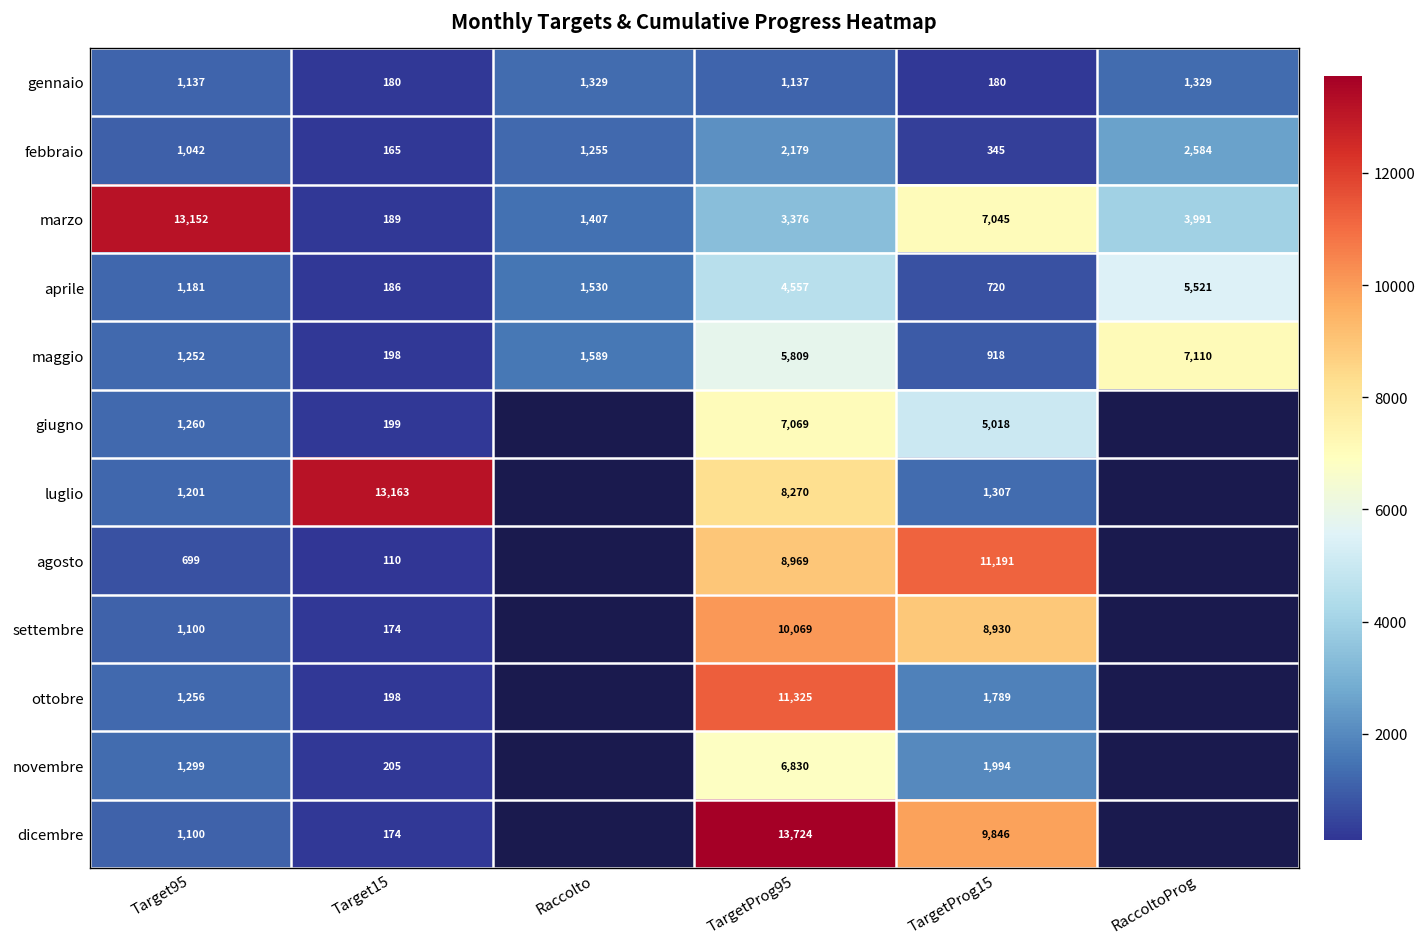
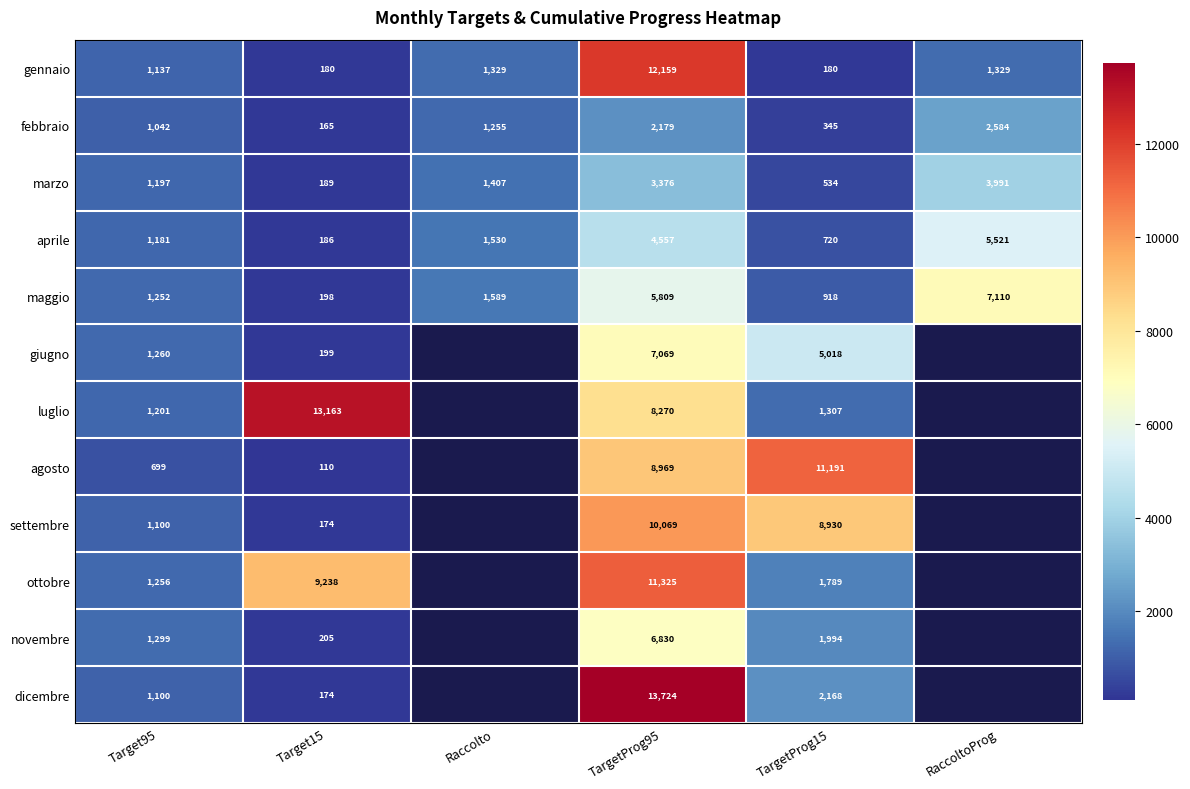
gennaio, TargetProg95: 1,137 -> 12,159
marzo, Target95: 13,152 -> 1,197
marzo, TargetProg15: 7,045 -> 534
ottobre, Target15: 198 -> 9,238
dicembre, TargetProg15: 9,846 -> 2,168
